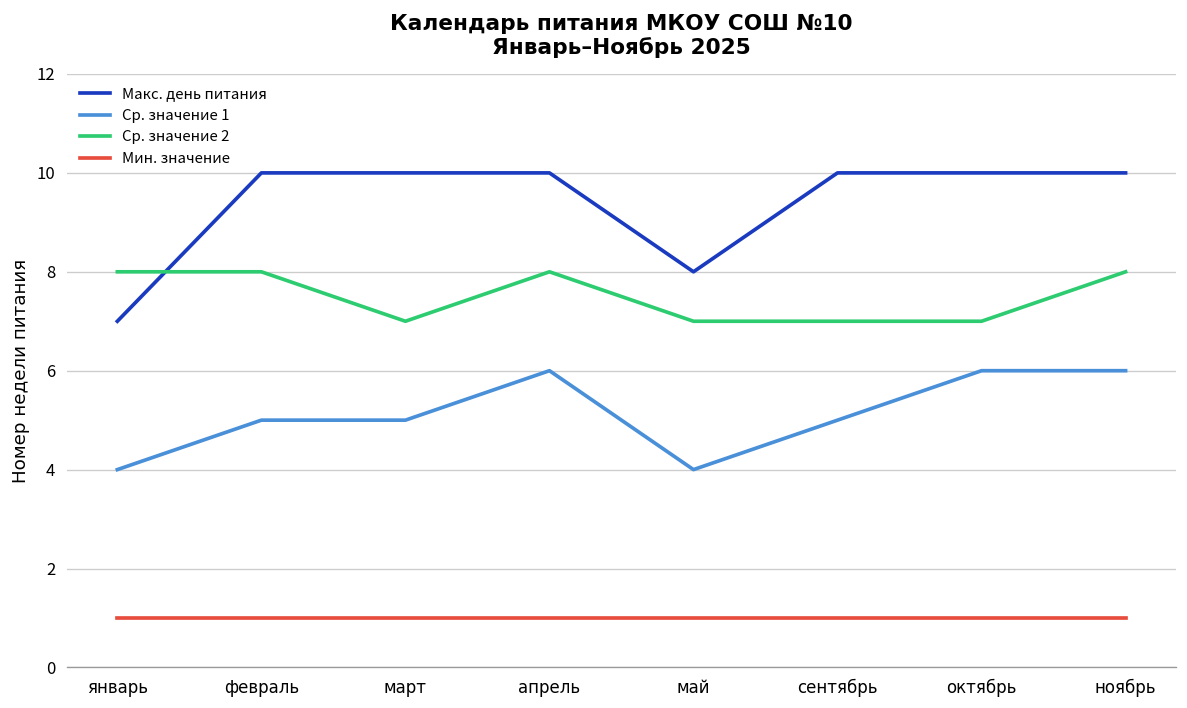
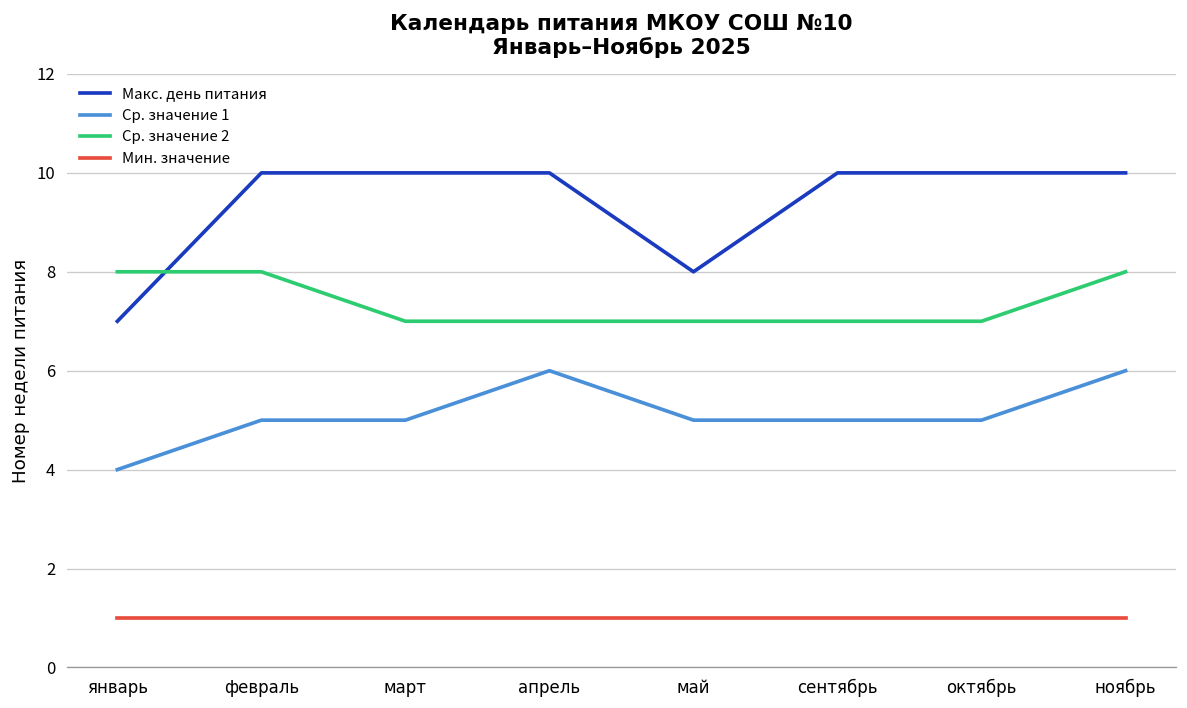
Ср. значение 2, апрель: 8 -> 7
Ср. значение 1, май: 4 -> 5
Ср. значение 1, октябрь: 6 -> 5
